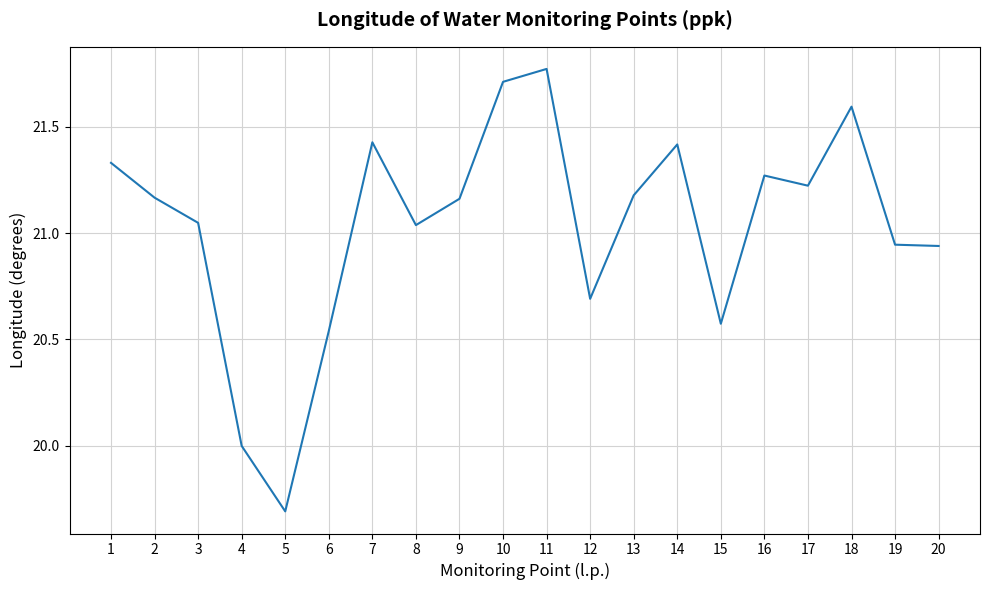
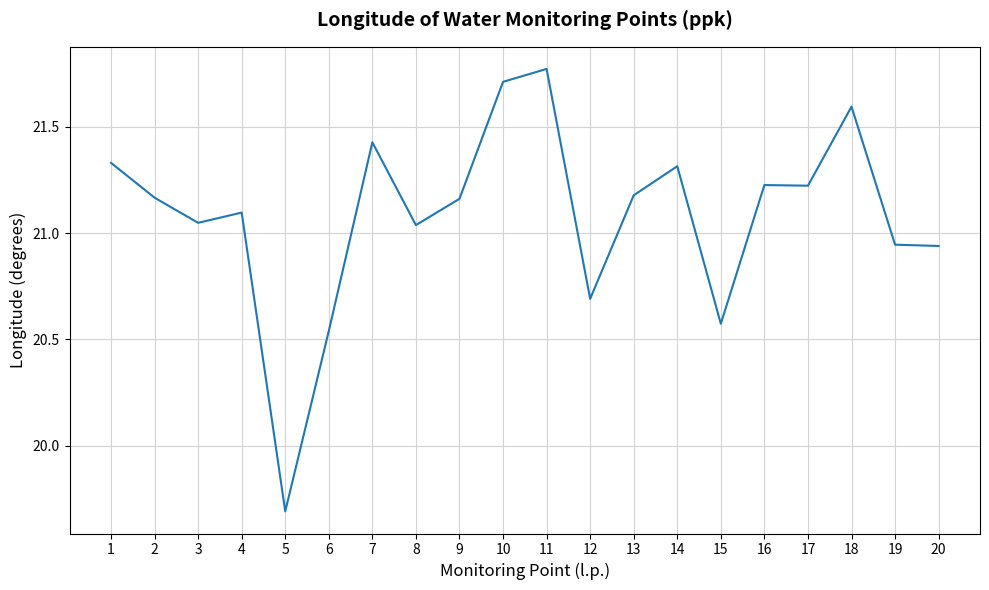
4: 20.00 -> 21.10
14: 21.42 -> 21.32
16: 21.27 -> 21.23
